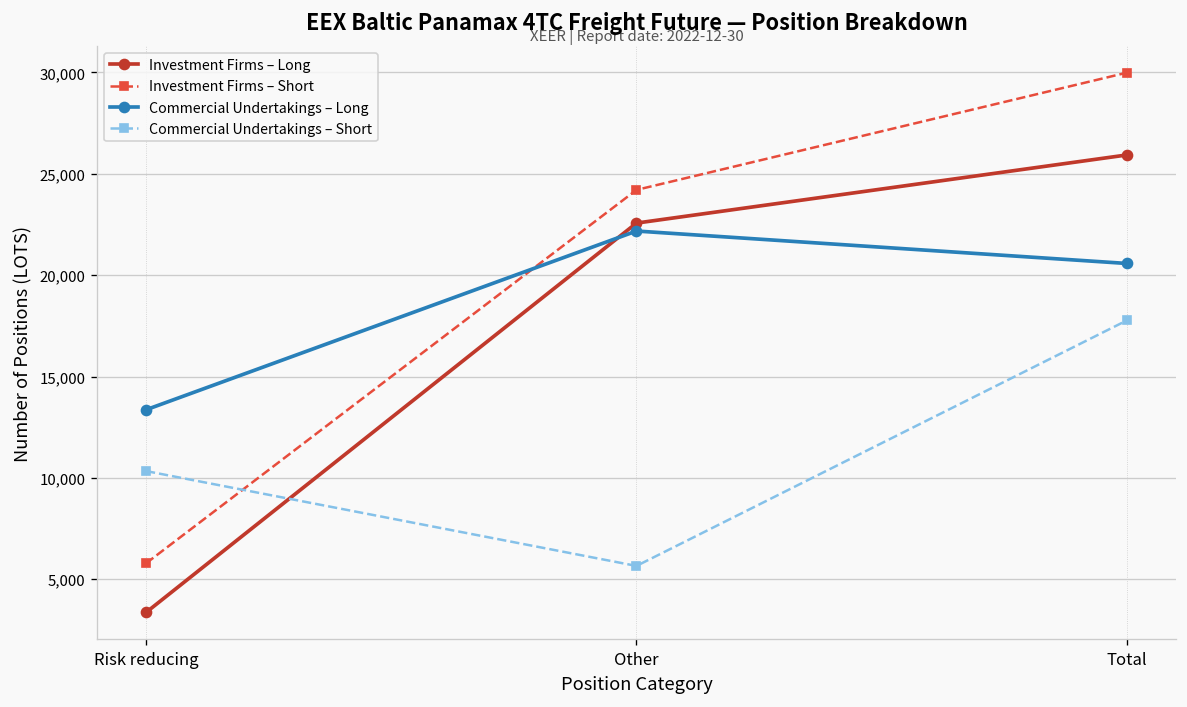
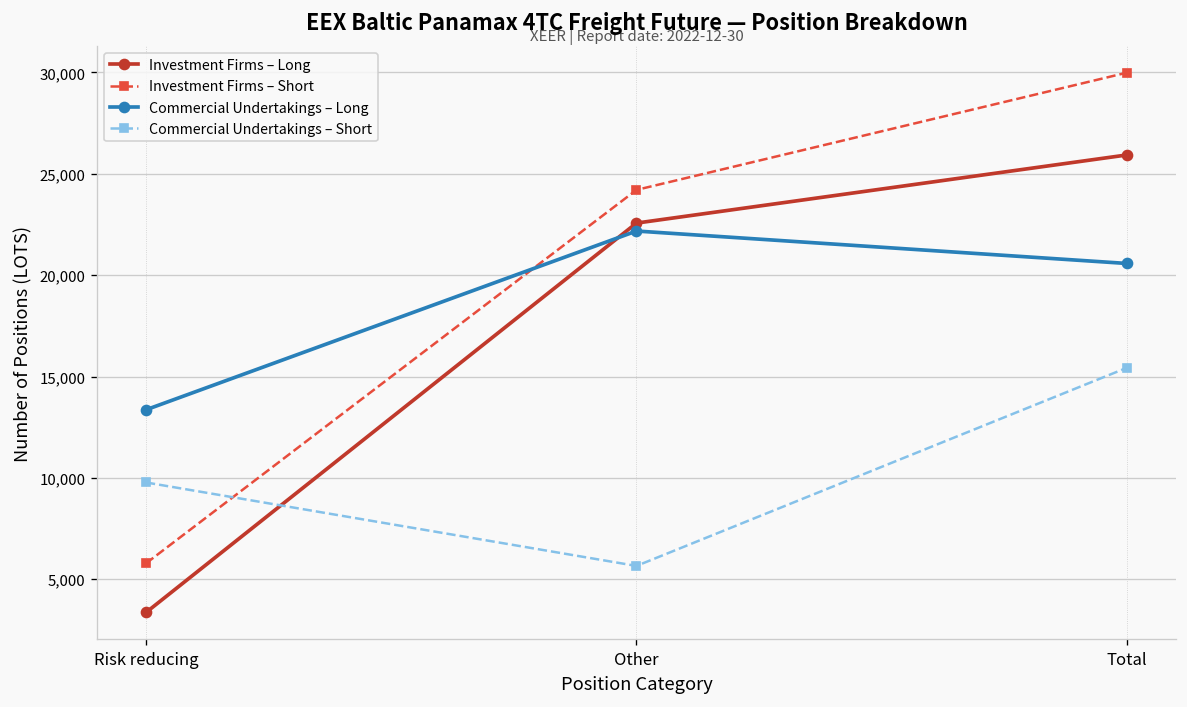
Commercial Undertakings – Short, Risk reducing: 10,300 -> 9,800
Commercial Undertakings – Short, Total: 17,800 -> 15,400
